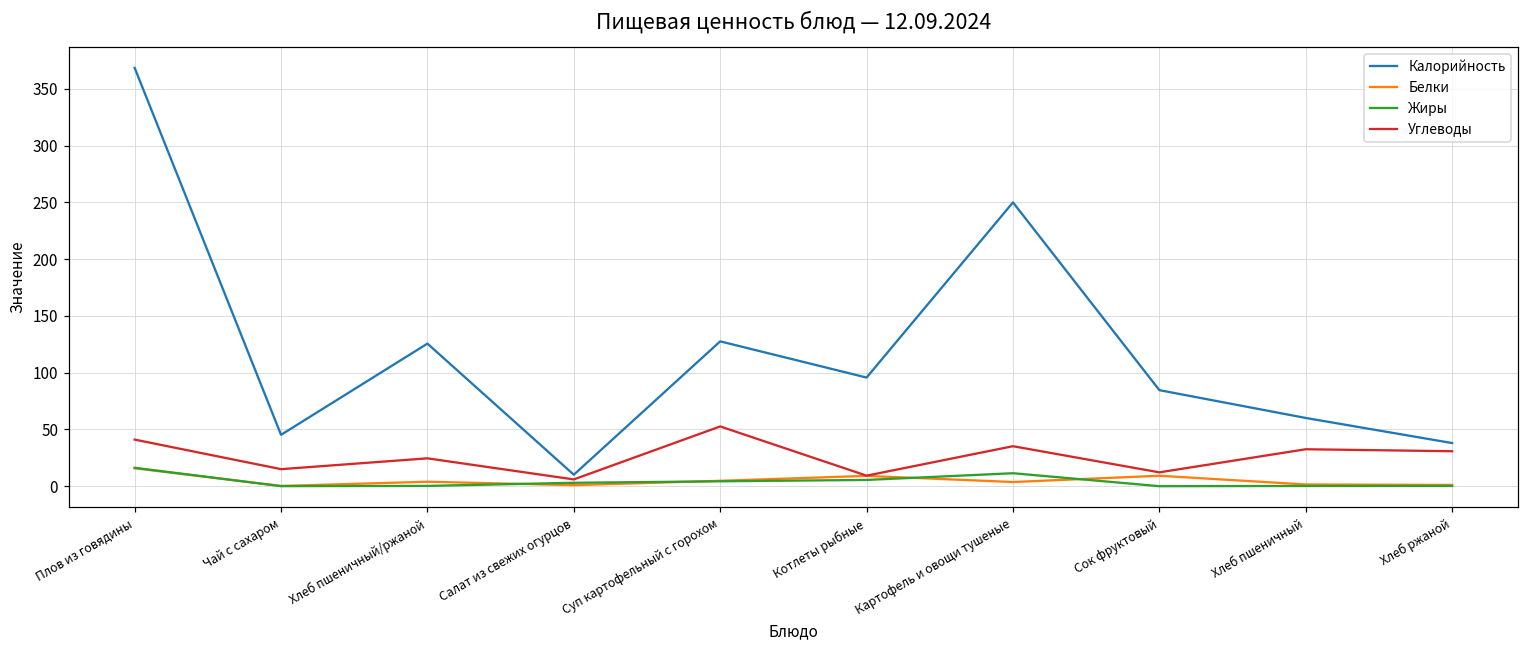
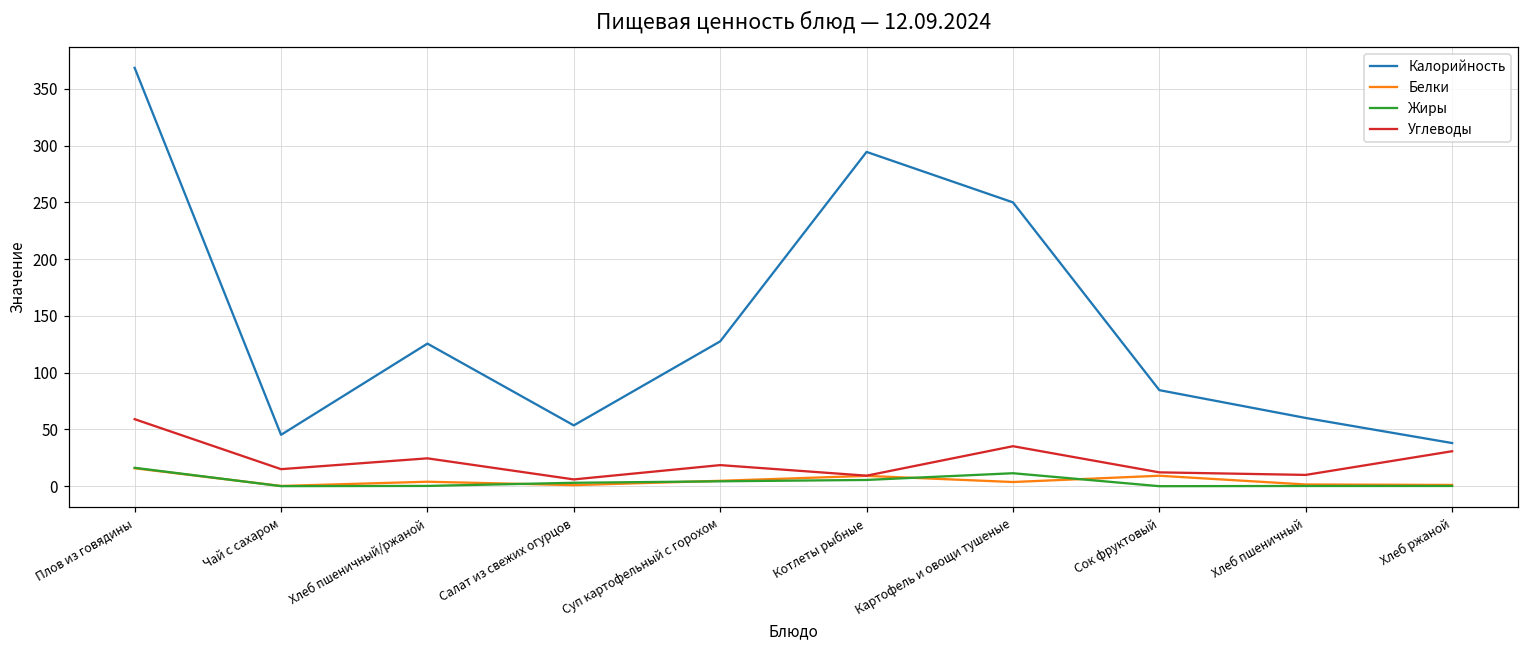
Углеводы, Плов из говядины: 41 -> 59
Калорийность, Салат из свежих огурцов: 10 -> 54
Углеводы, Суп картофельный с горохом: 53 -> 19
Калорийность, Котлеты рыбные: 96 -> 294
Углеводы, Хлеб пшеничный: 33 -> 10
